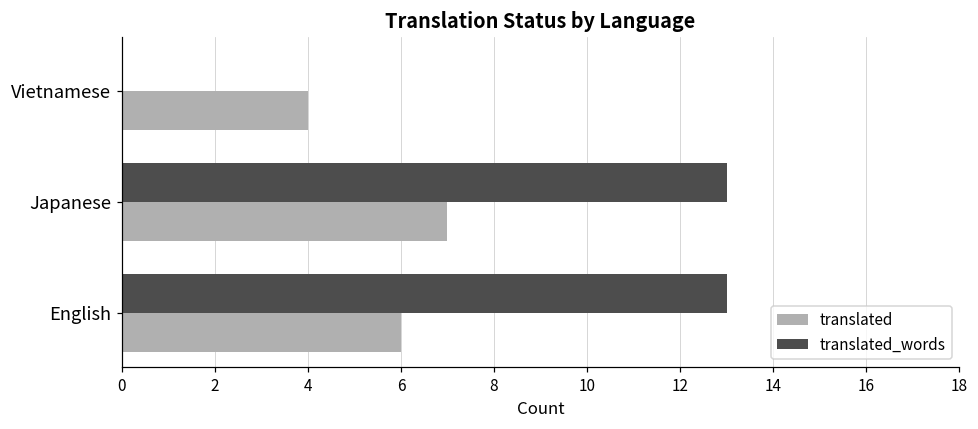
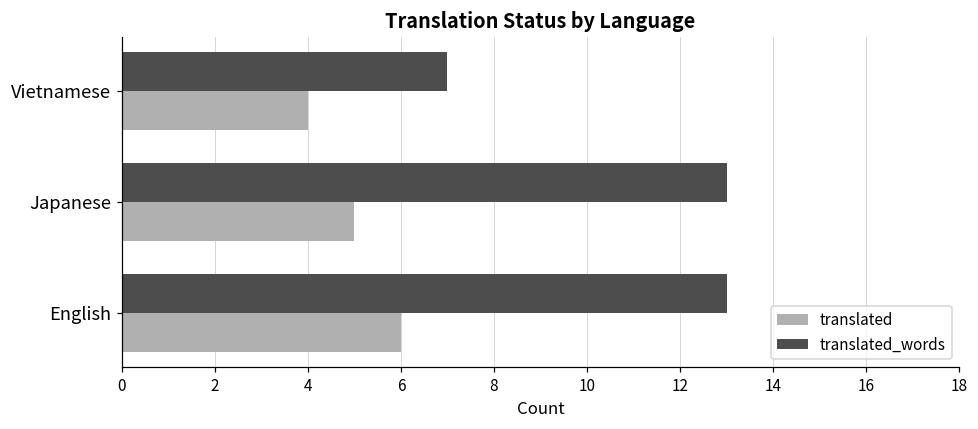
translated_words, Vietnamese: 0 -> 7
translated, Japanese: 7 -> 5
